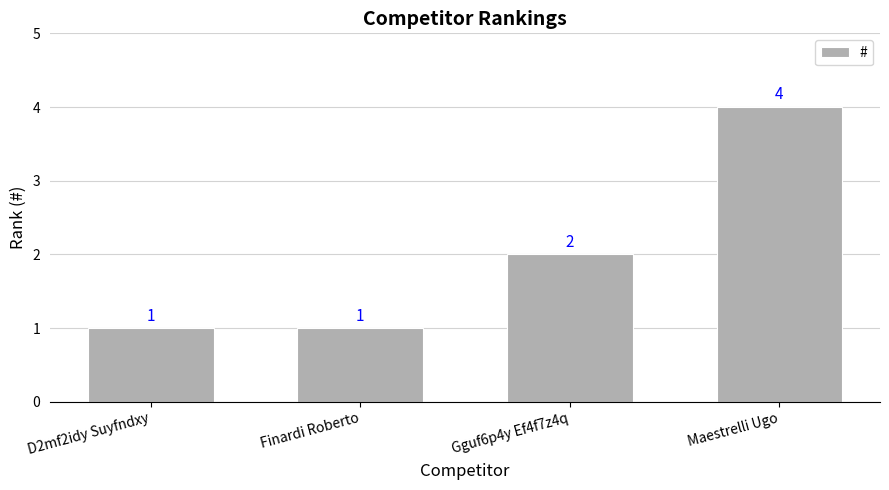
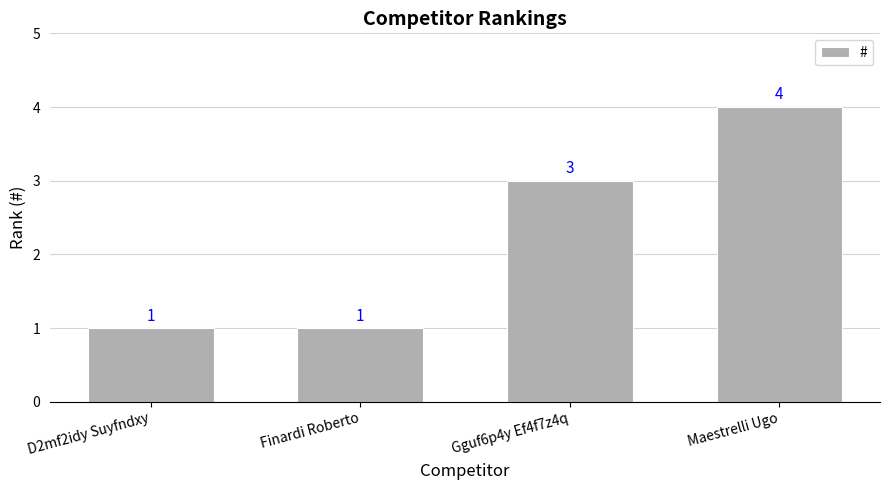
Gguf6p4y Ef4f7z4q: 2 -> 3
